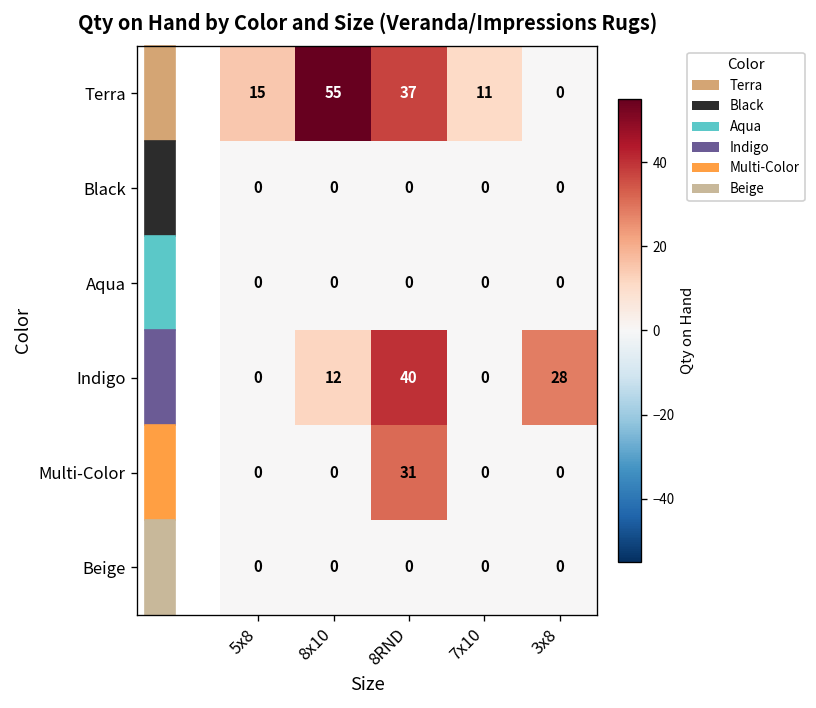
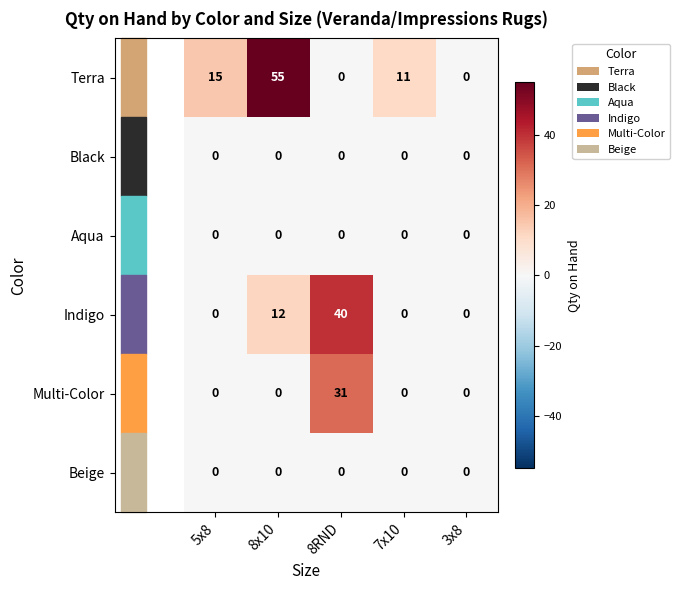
Terra, 8RND: 37 -> 0
Indigo, 3x8: 28 -> 0
